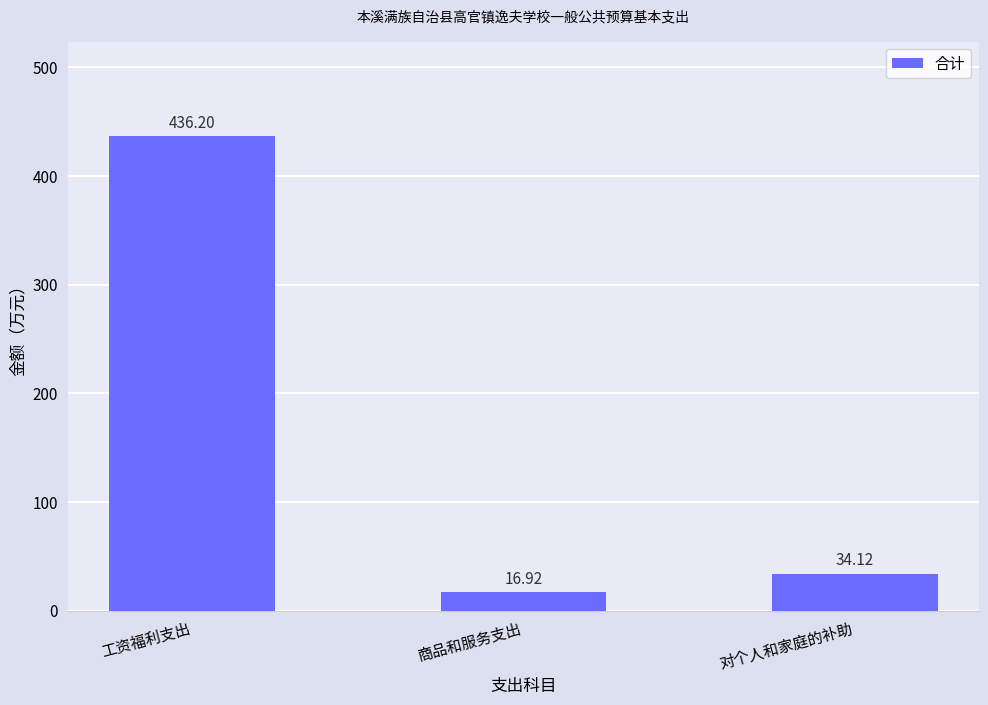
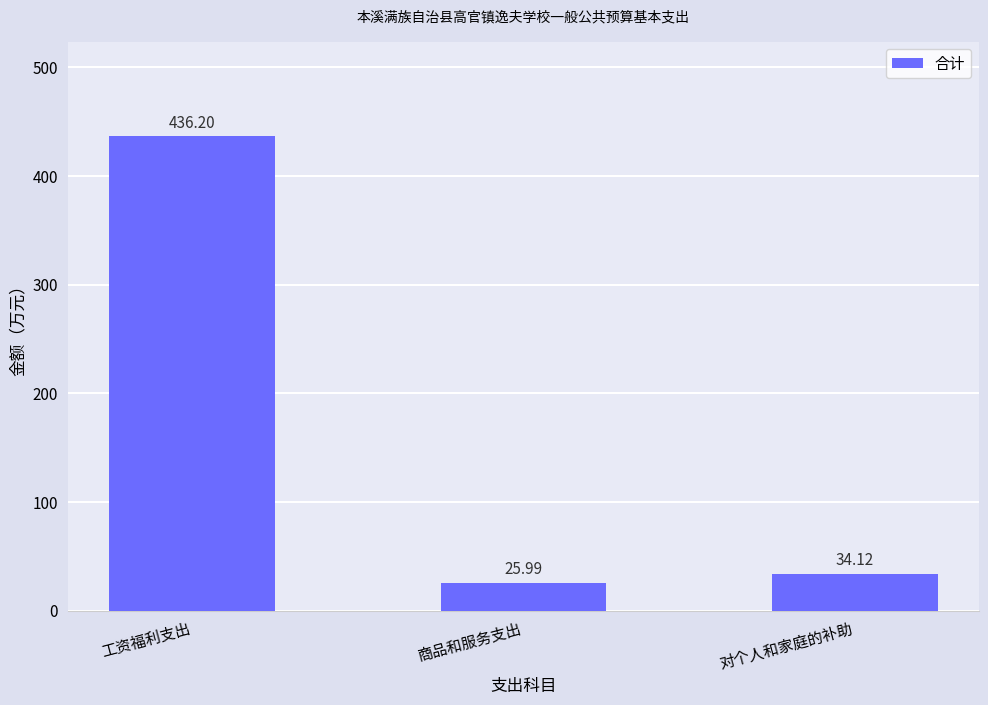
商品和服务支出: 16.92 -> 25.99
